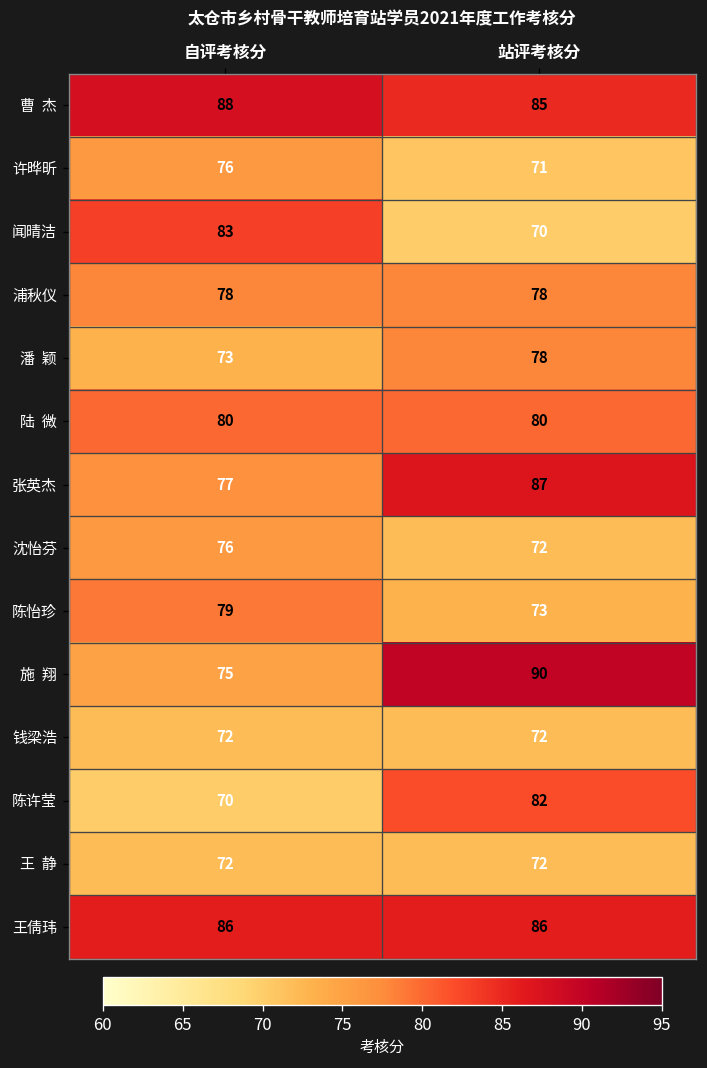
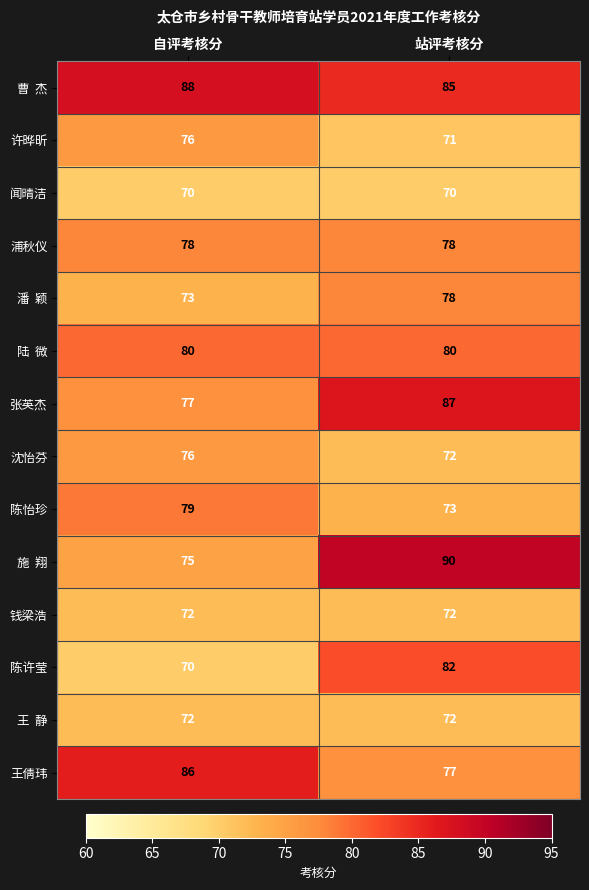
闻晴洁, 自评考核分: 83 -> 70
王倩玮, 站评考核分: 86 -> 77
